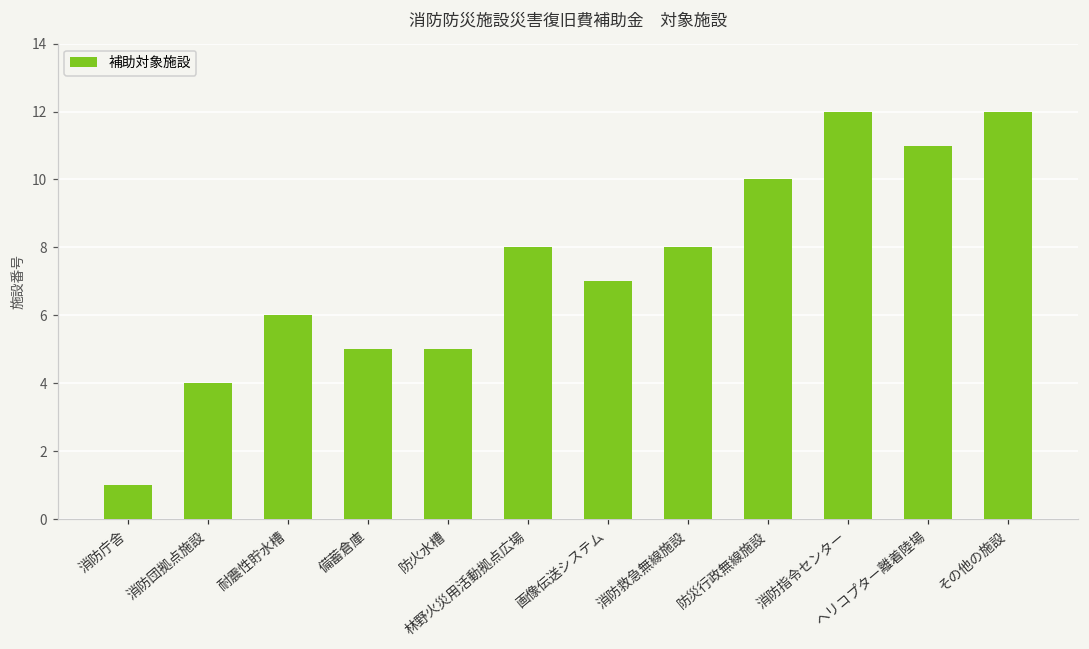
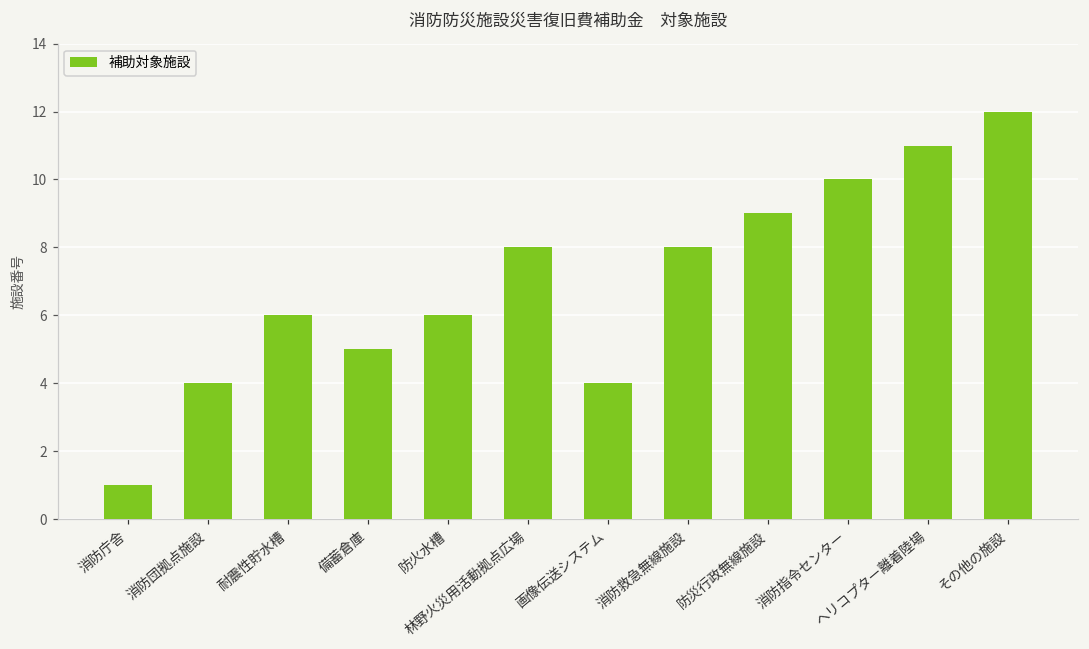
防火水槽: 5 -> 6
画像伝送システム: 7 -> 4
防災行政無線施設: 10 -> 9
消防指令センター: 12 -> 10
